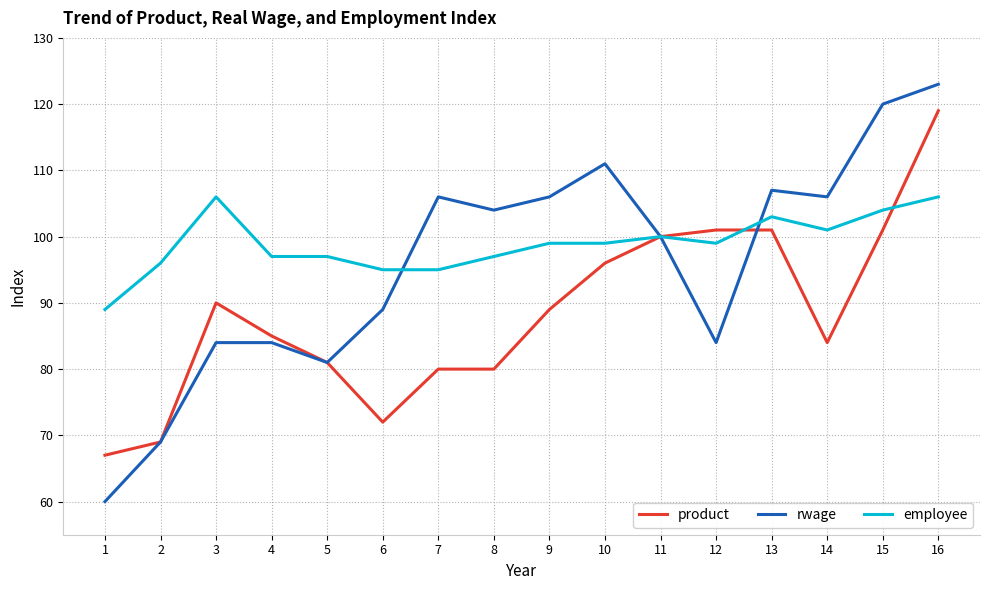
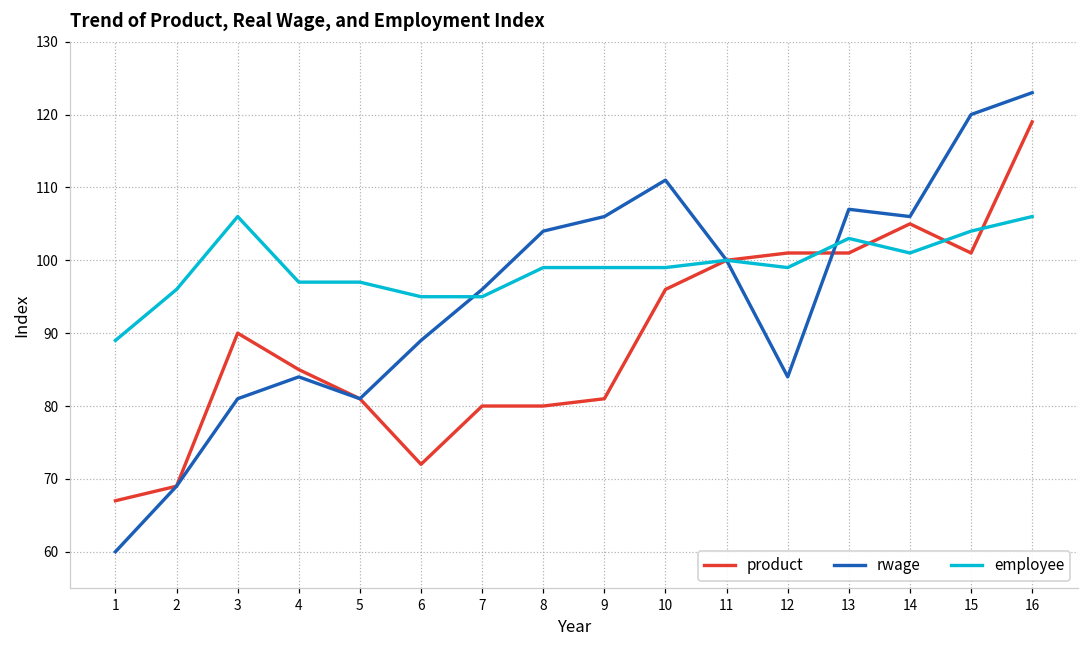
rwage, 3: 84 -> 81
rwage, 7: 106 -> 96
employee, 8: 97 -> 99
product, 9: 89 -> 81
product, 14: 84 -> 105
